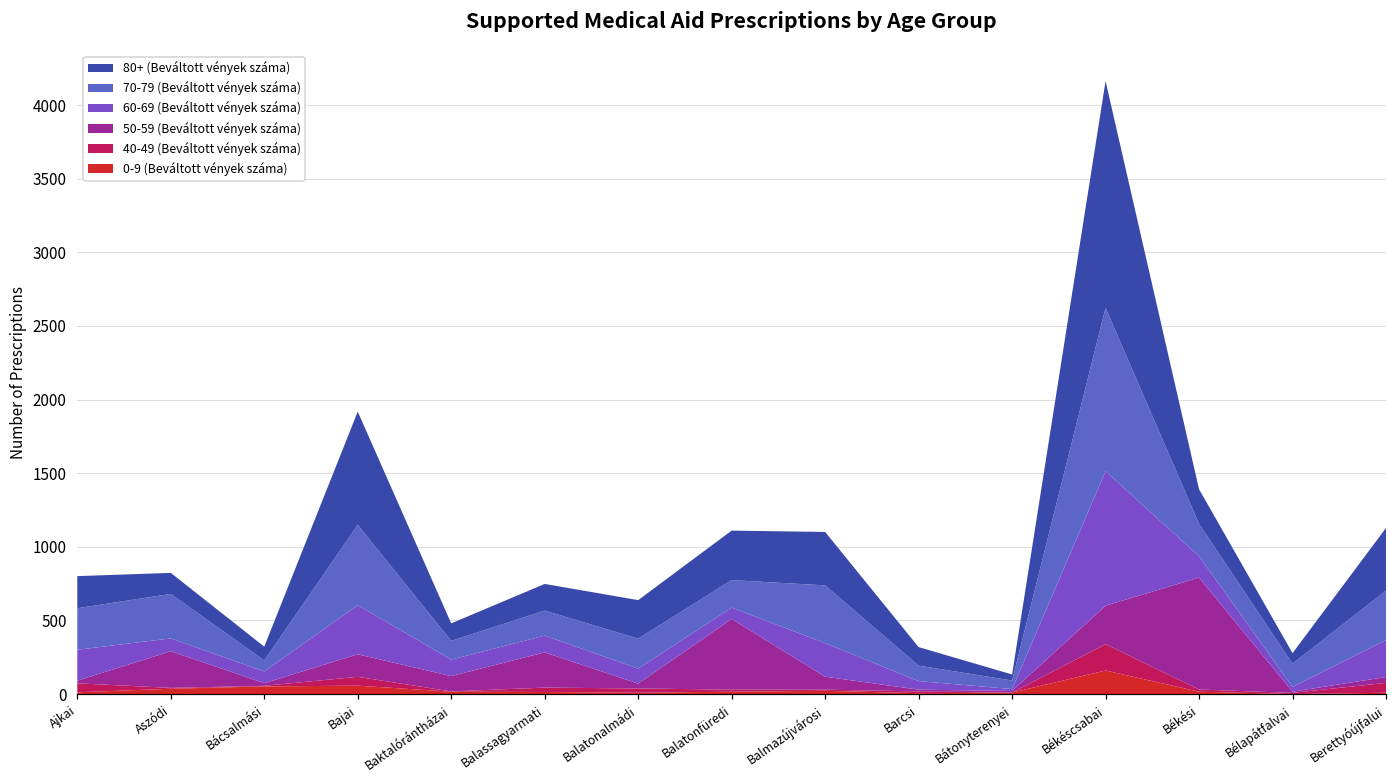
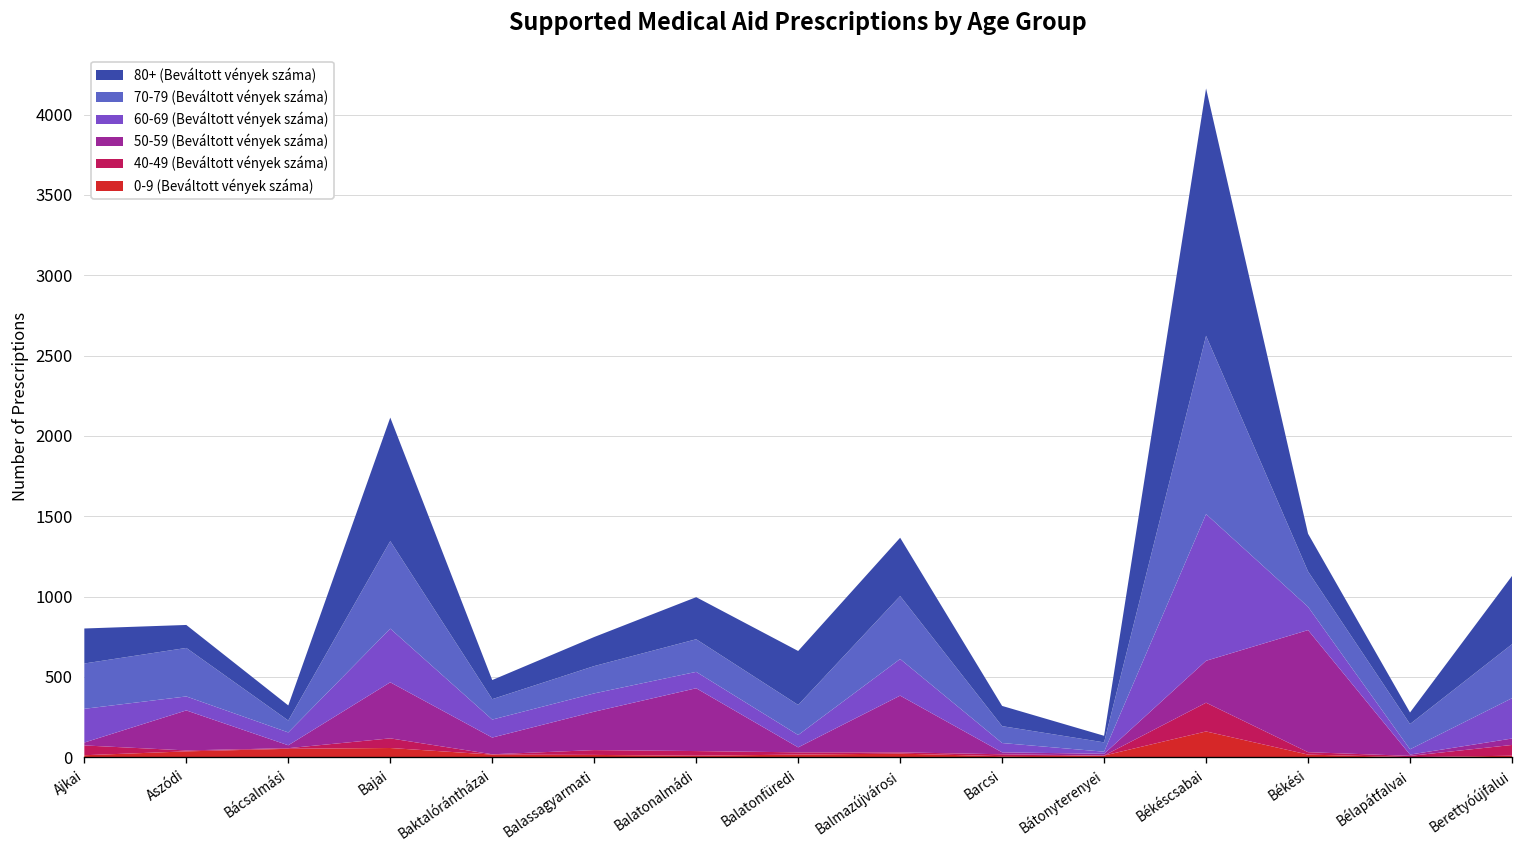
50-59 (Beváltott vények száma), Bajai: 150 -> 350
50-59 (Beváltott vények száma), Balatonalmádi: 30 -> 390
50-59 (Beváltott vények száma), Balatonfüredi: 480 -> 30
50-59 (Beváltott vények száma), Balmazújvárosi: 90 -> 350
